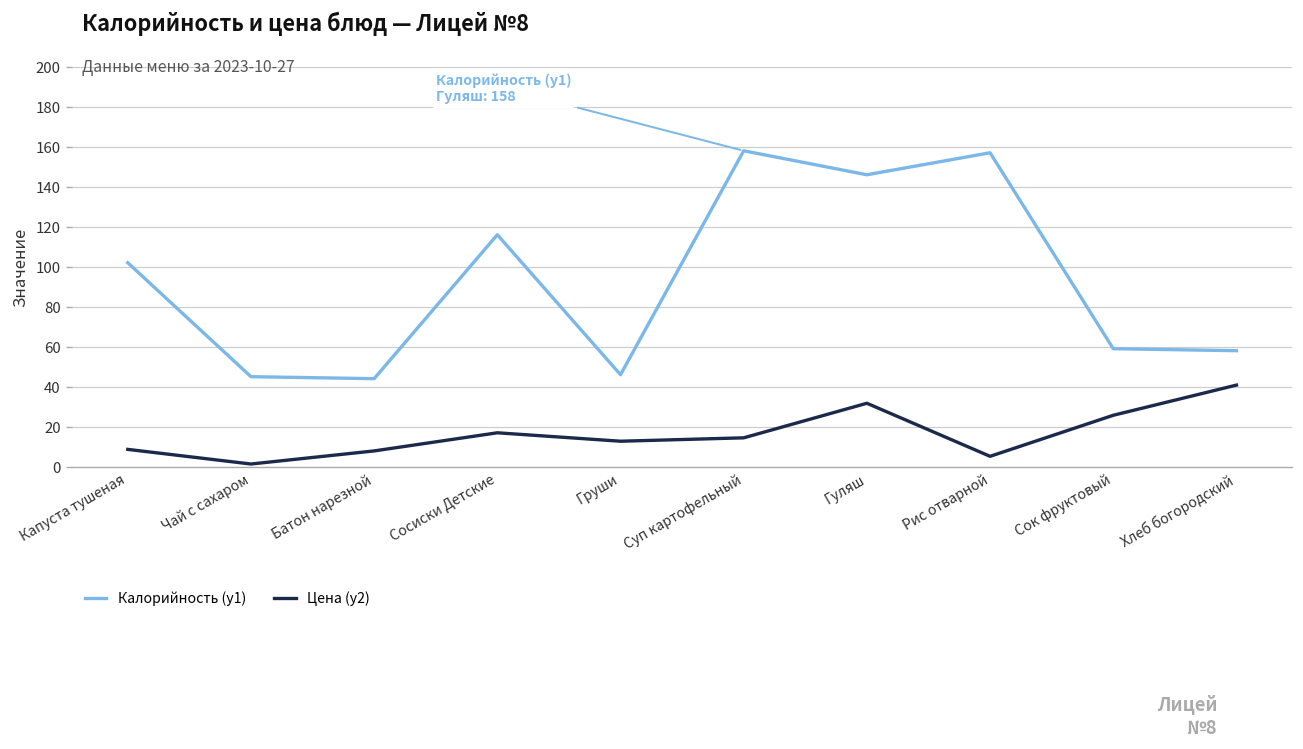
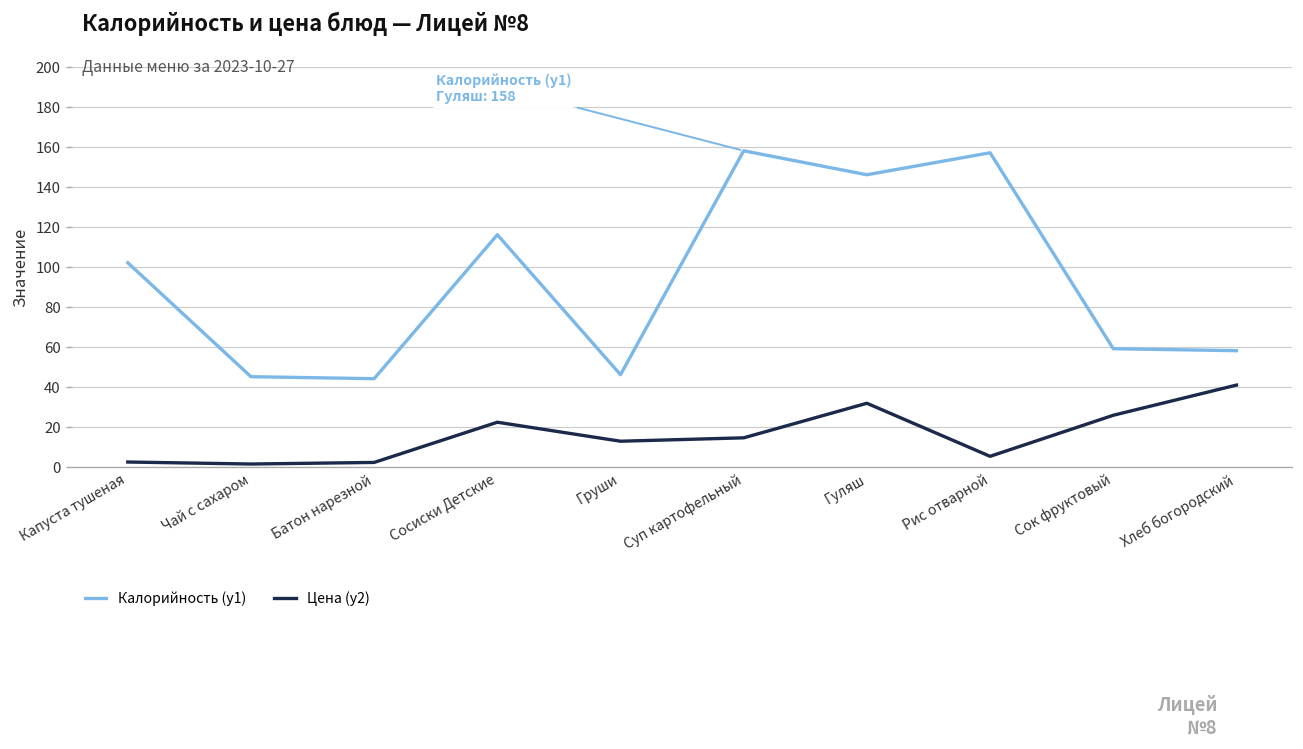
Цена (y2), Капуста тушеная: 9 -> 2
Цена (y2), Батон нарезной: 8 -> 2
Цена (y2), Сосиски Детские: 17 -> 22
